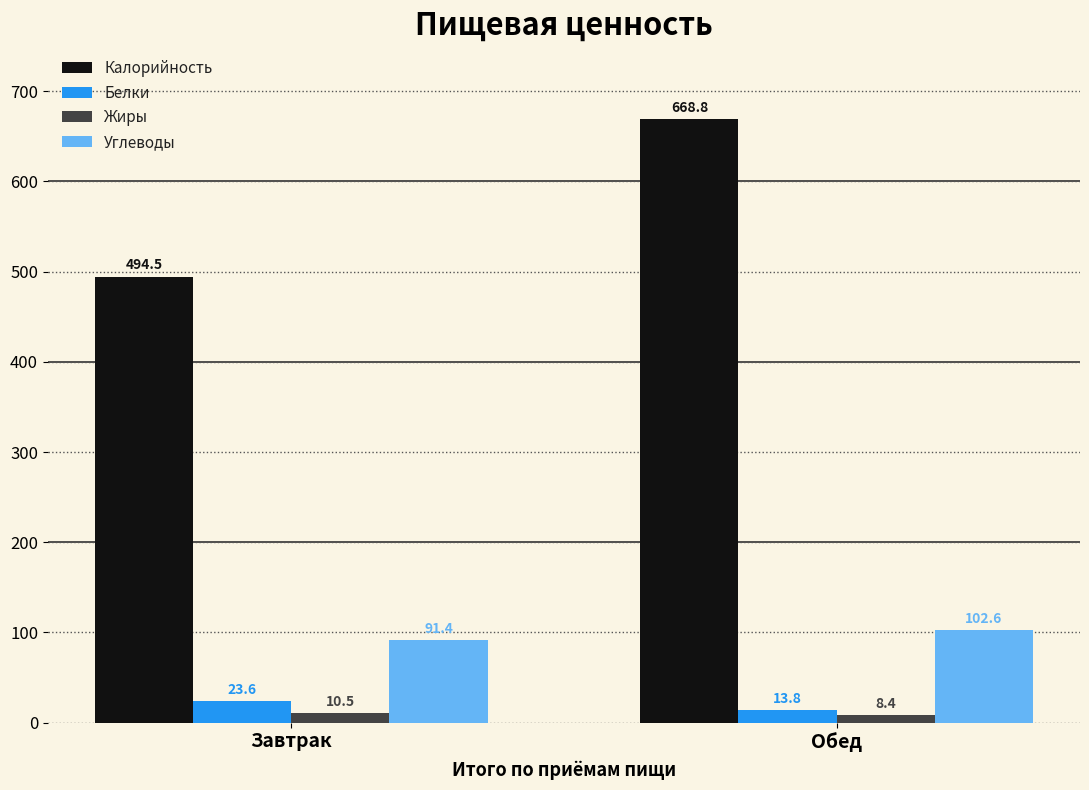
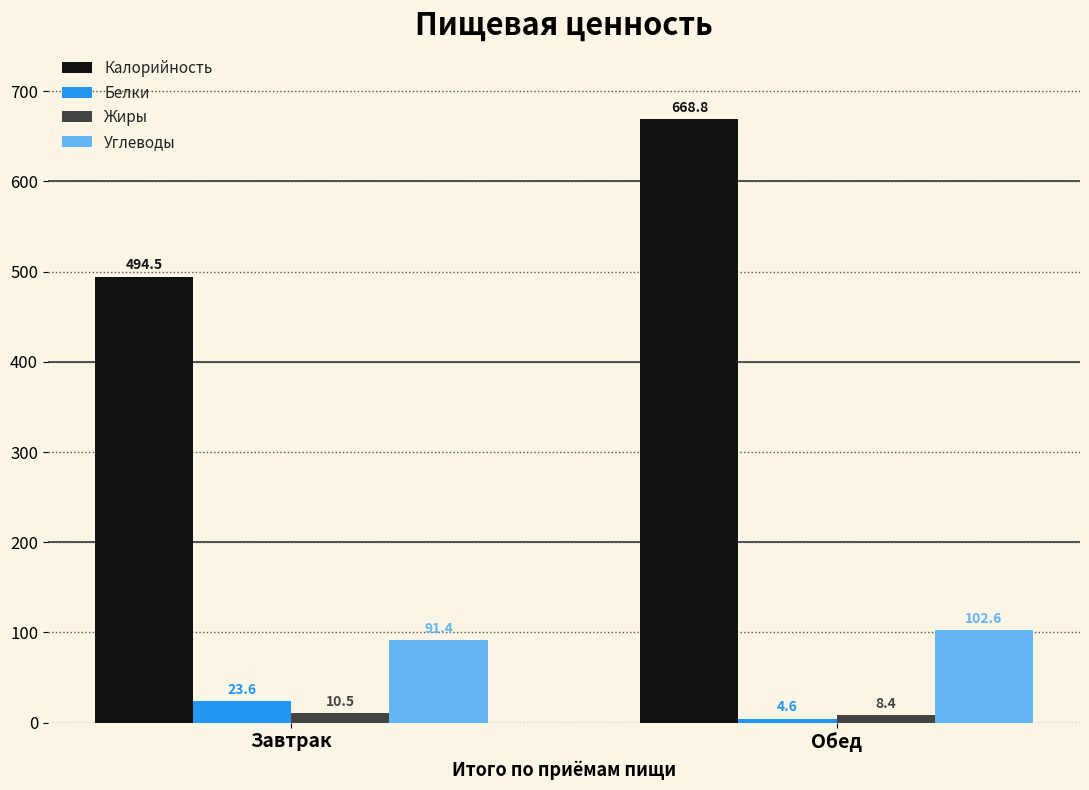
Белки, Обед: 13.8 -> 4.6
